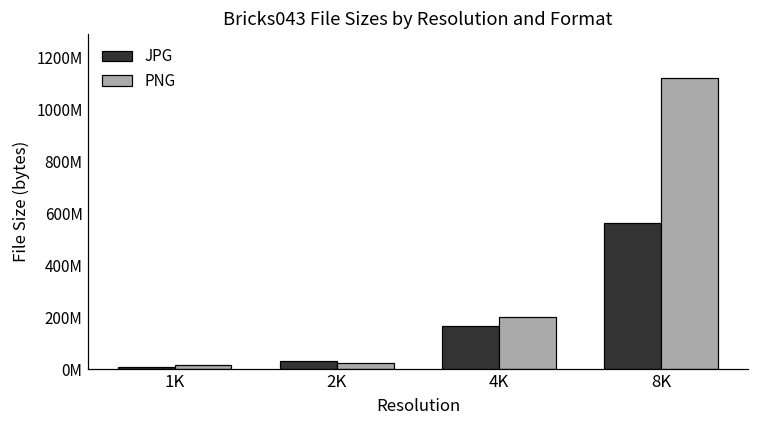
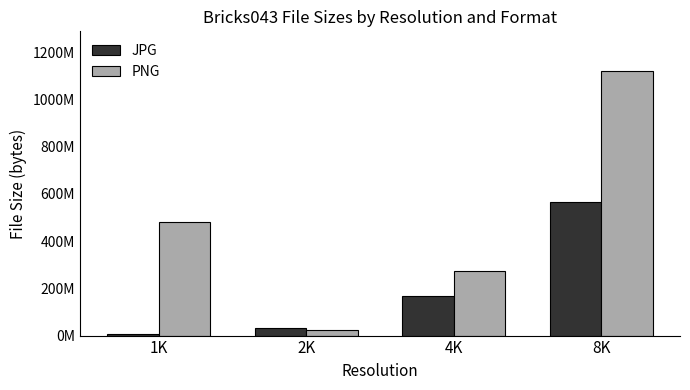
PNG, 1K: 20000000 -> 480000000
PNG, 4K: 200000000 -> 270000000
